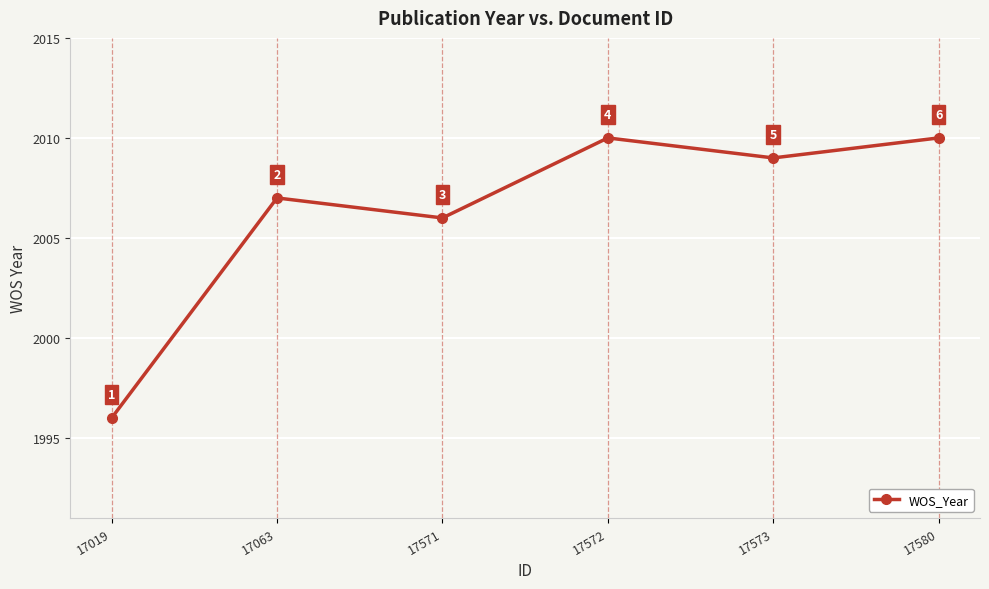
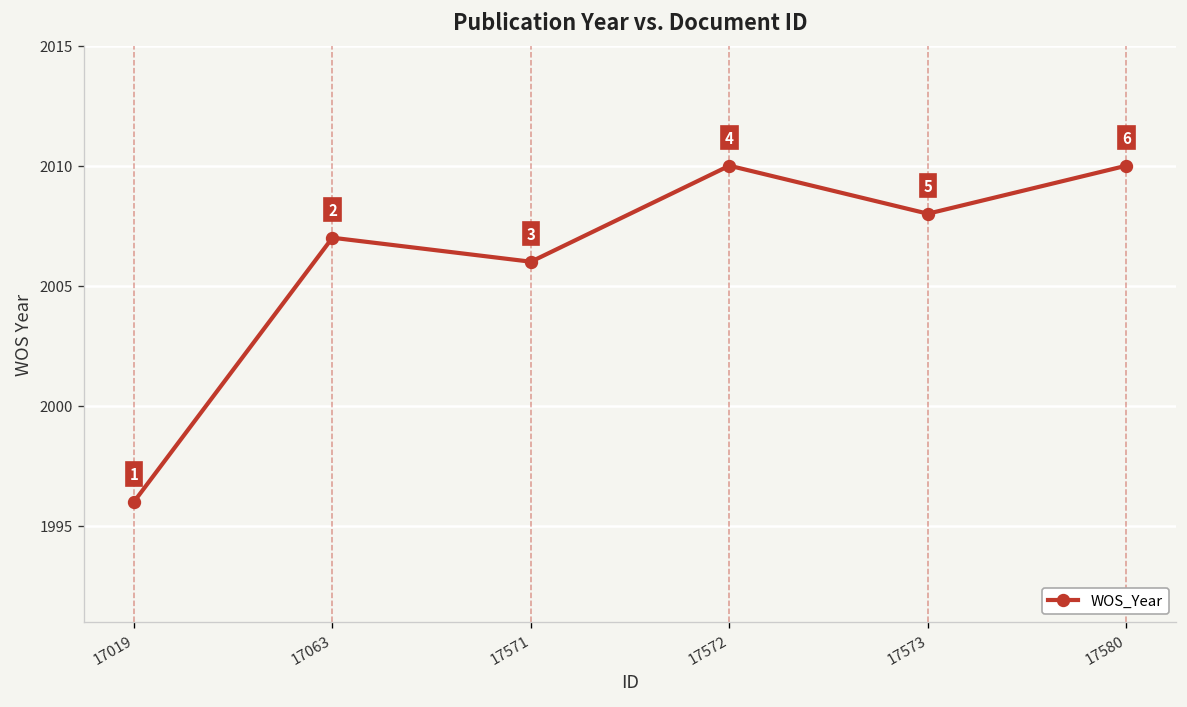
17573: 2009 -> 2008
